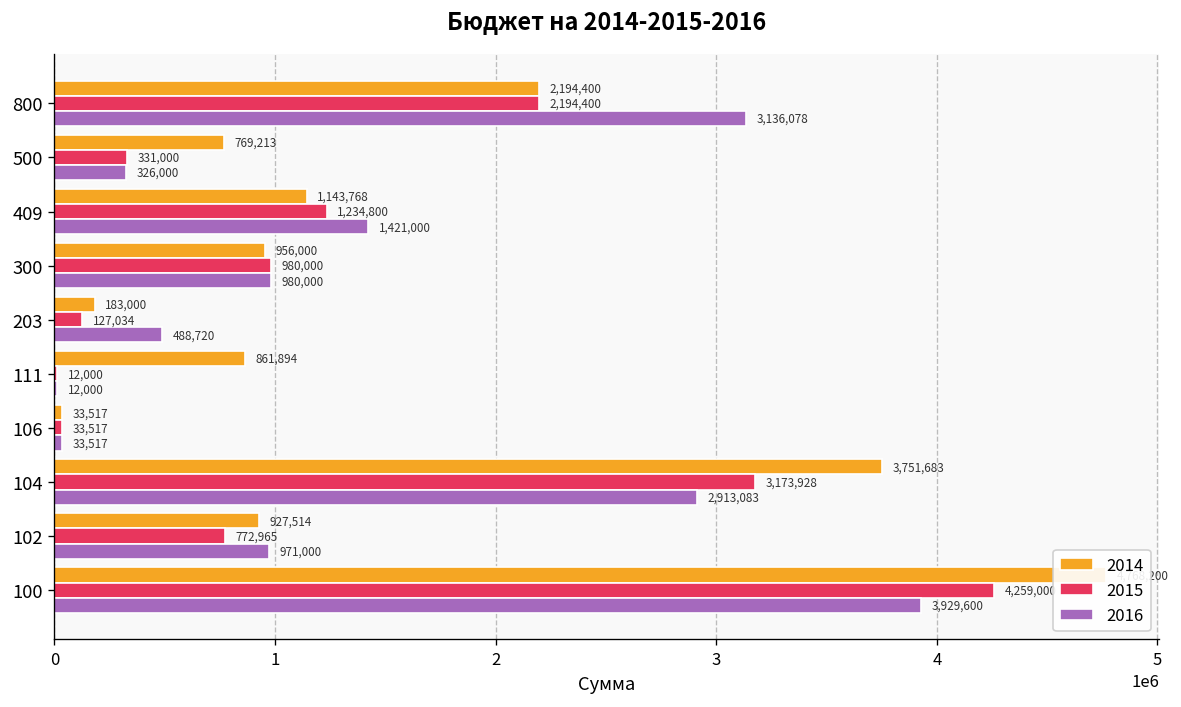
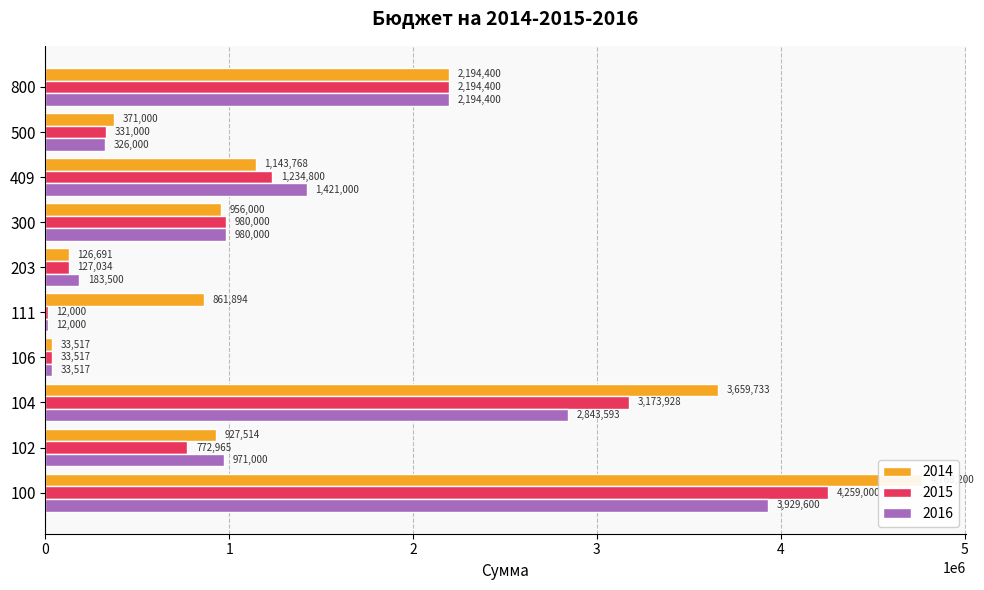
2016, 800: 3,136,078 -> 2,194,400
2014, 500: 769,213 -> 371,000
2014, 203: 183,000 -> 126,691
2016, 203: 488,720 -> 183,500
2014, 104: 3,751,683 -> 3,659,733
2016, 104: 2,913,083 -> 2,843,593
